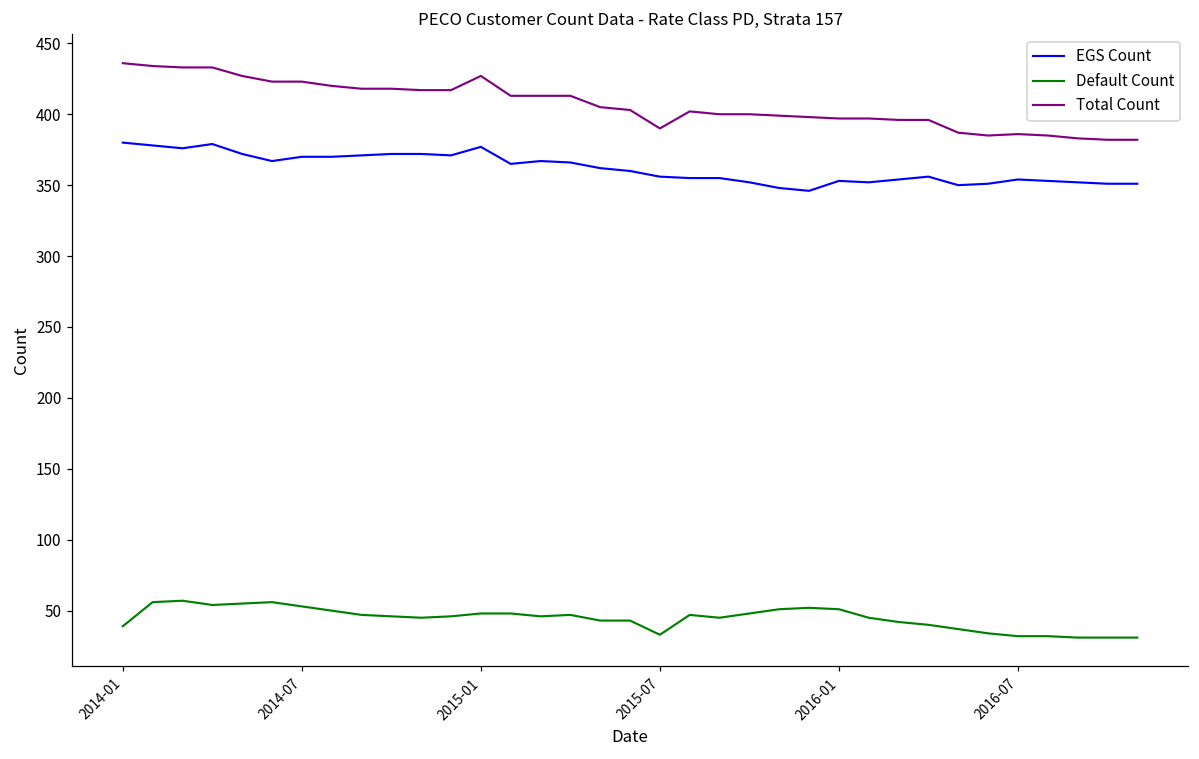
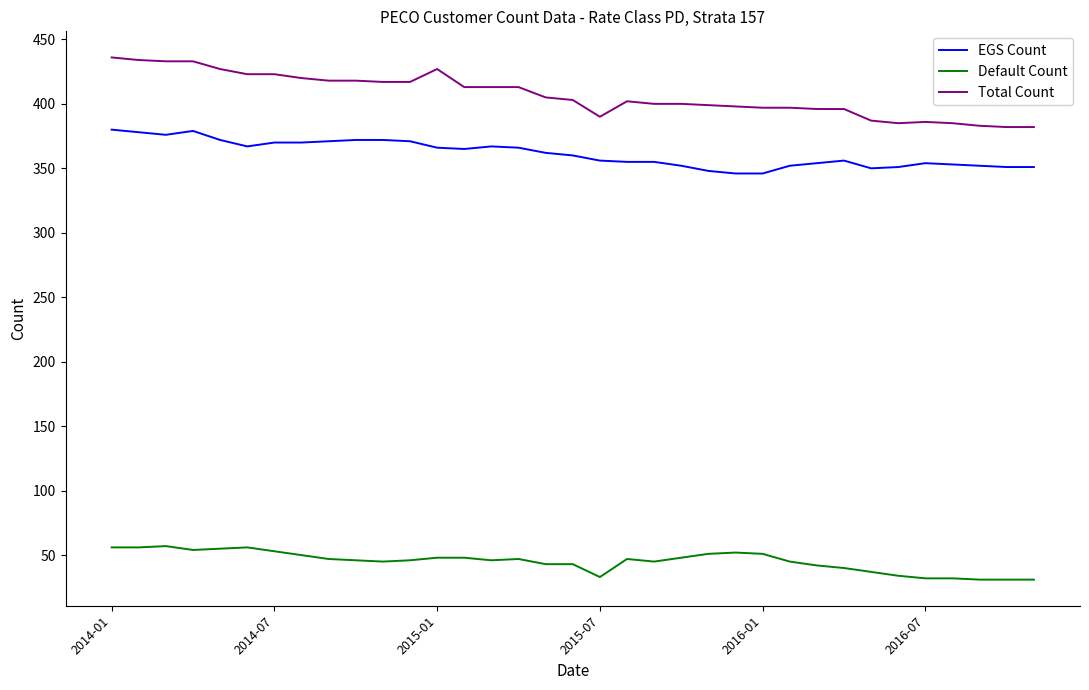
Default Count, 2014-01: 39 -> 56
EGS Count, 2015-01: 377 -> 366
EGS Count, 2016-01: 353 -> 346
